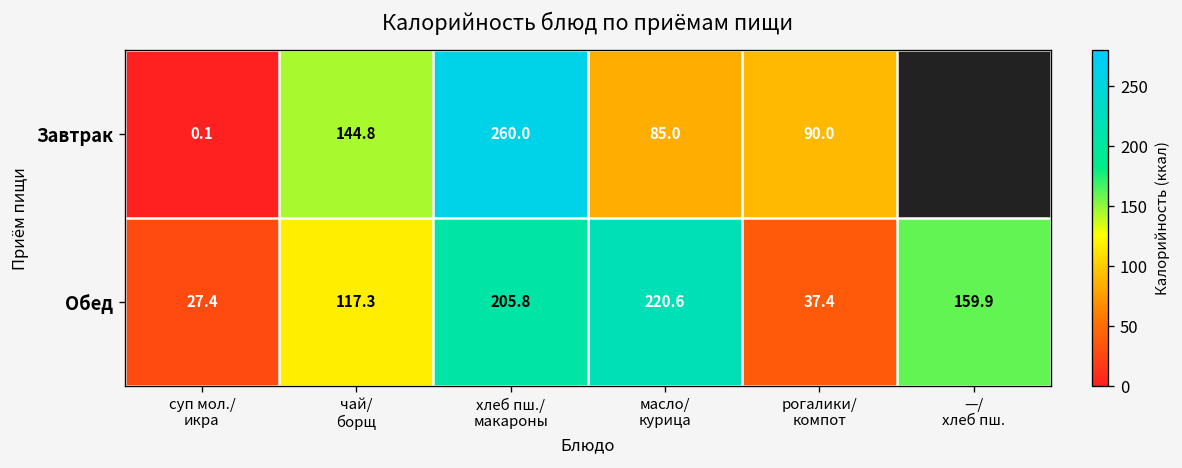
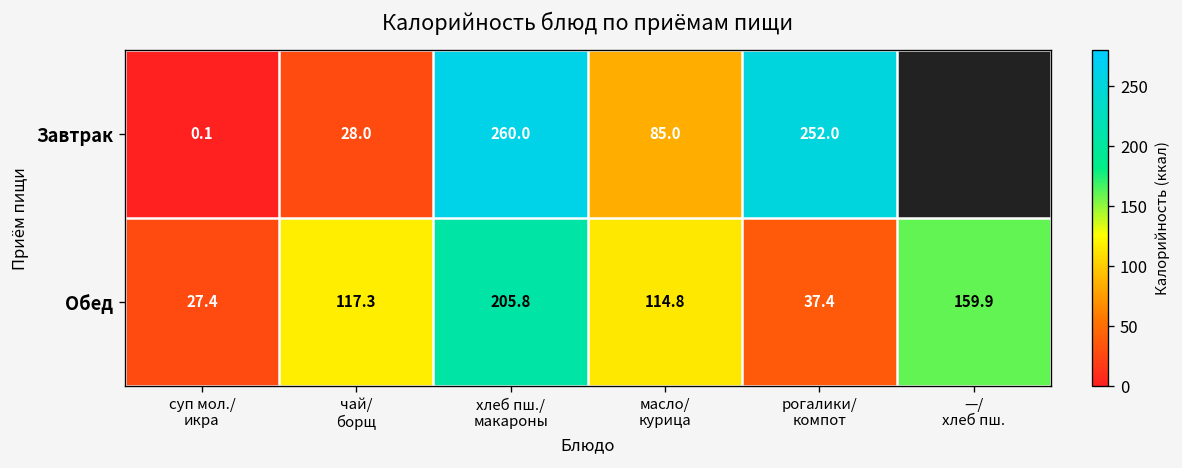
Завтрак, чай/ борщ: 144.8 -> 28.0
Завтрак, рогалики/ компот: 90.0 -> 252.0
Обед, масло/ курица: 220.6 -> 114.8
